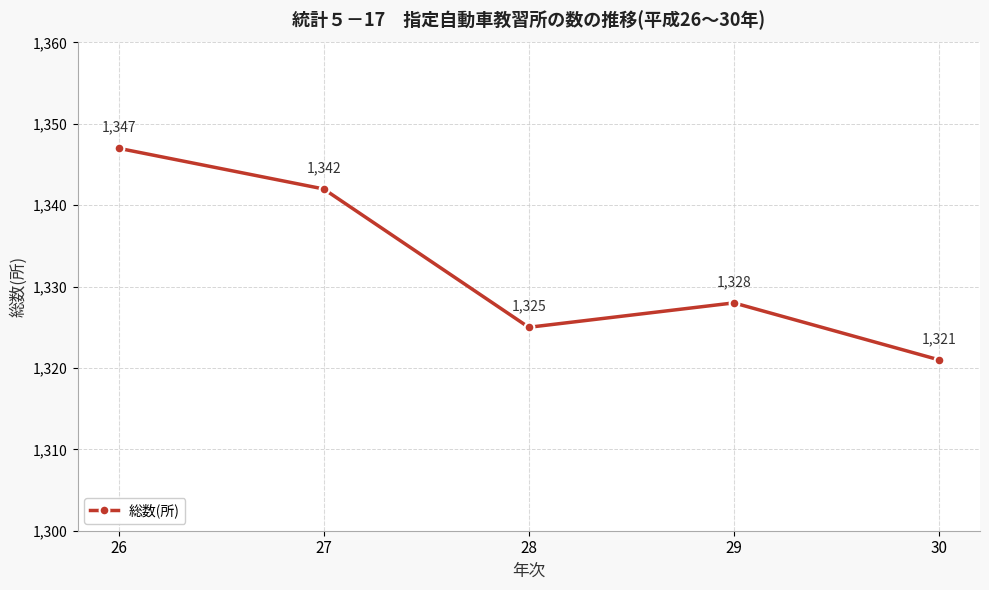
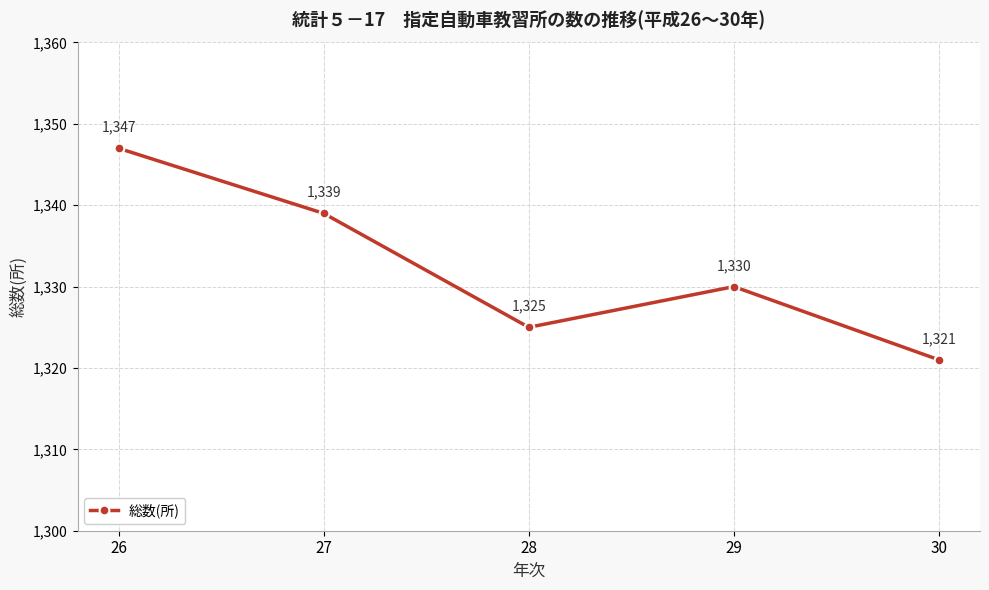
27: 1,342 -> 1,339
29: 1,328 -> 1,330
